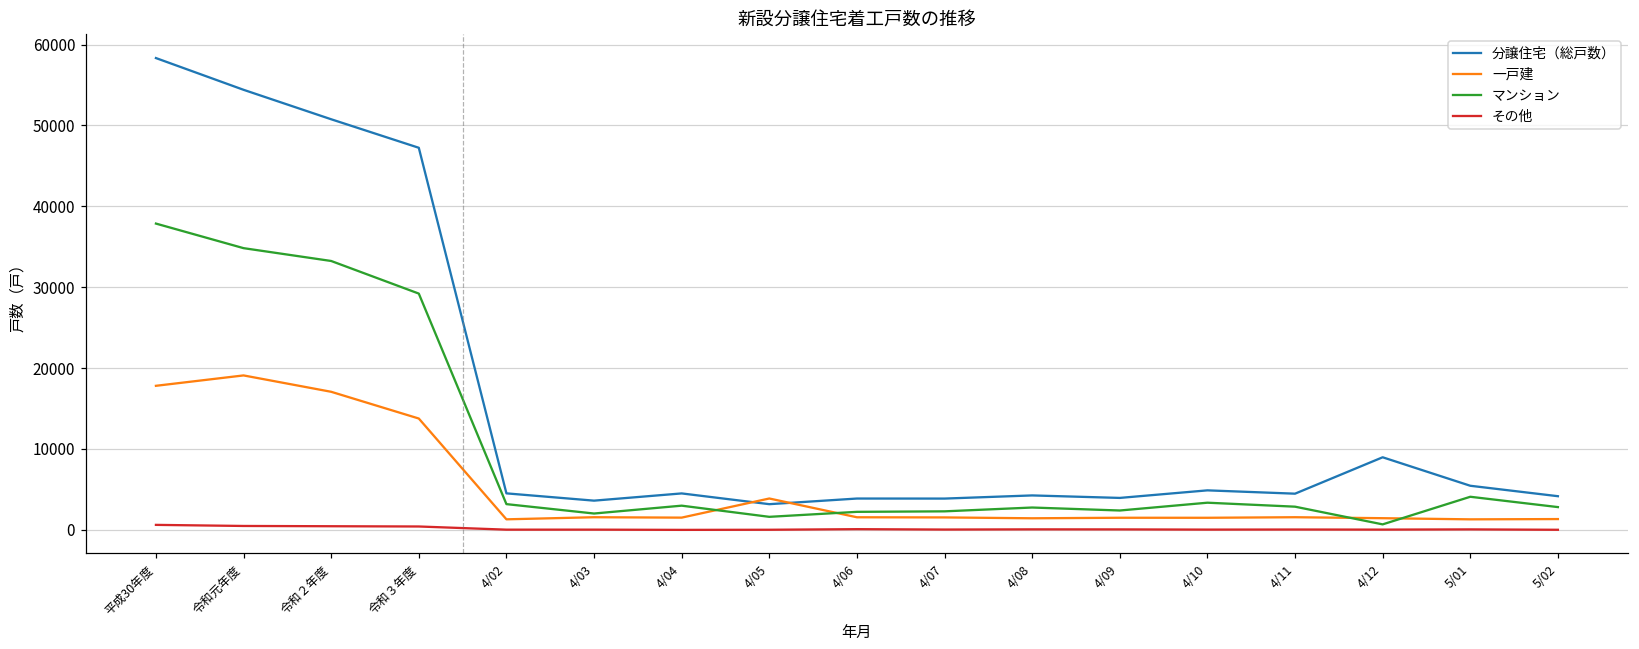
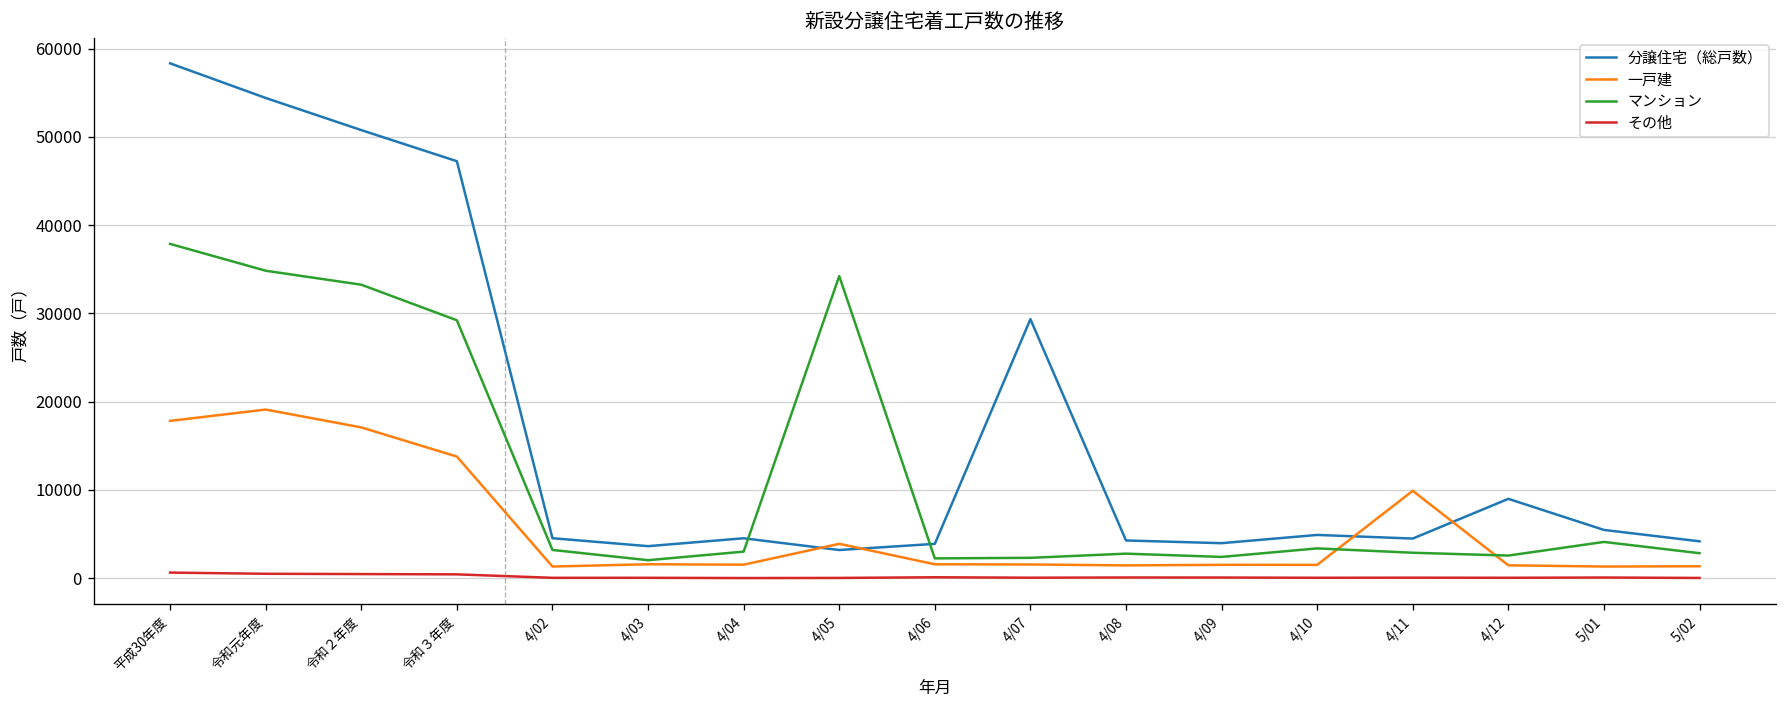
マンション, 4/05: 2000 -> 34000
分譲住宅（総戸数）, 4/07: 4000 -> 29000
一戸建, 4/11: 2000 -> 10000
マンション, 4/12: 1000 -> 3000
